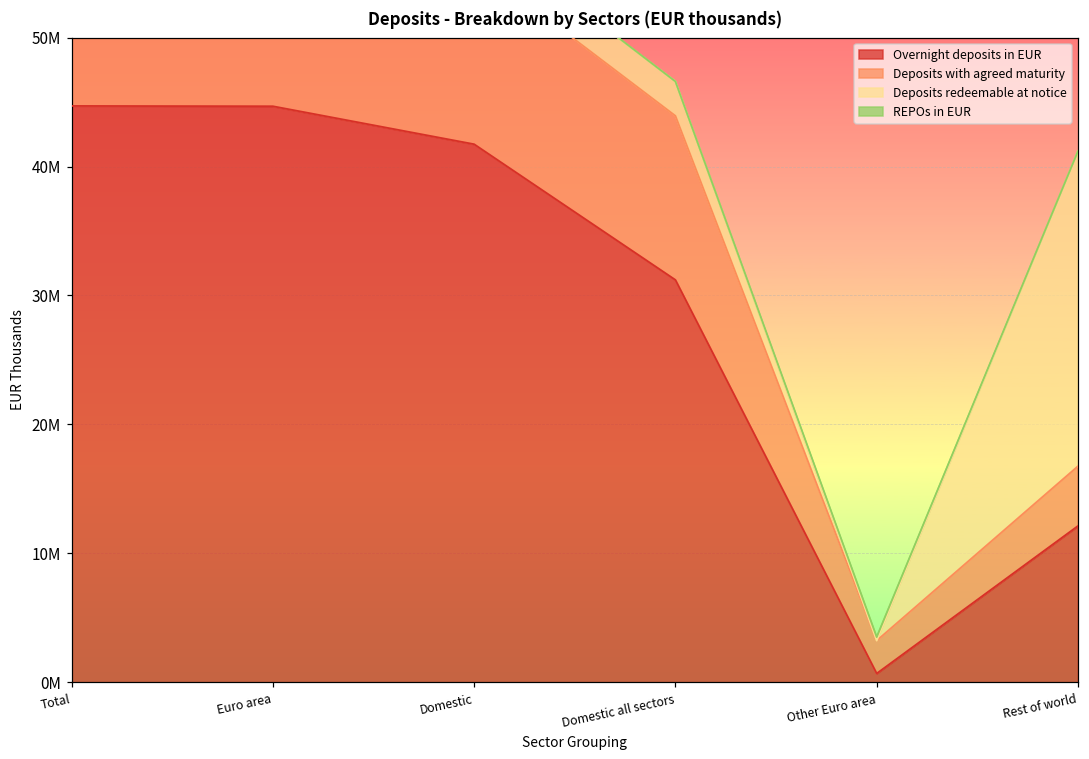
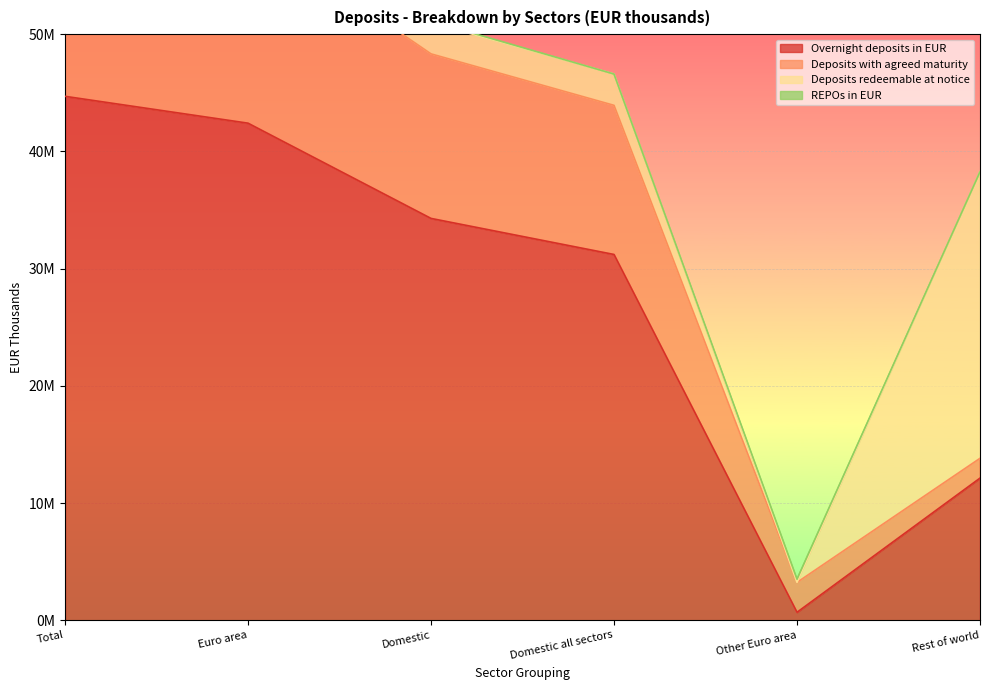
Overnight deposits in EUR, Euro area: 44700000 -> 42400000
Overnight deposits in EUR, Domestic: 41700000 -> 34300000
Deposits with agreed maturity, Rest of world: 4600000 -> 1700000
